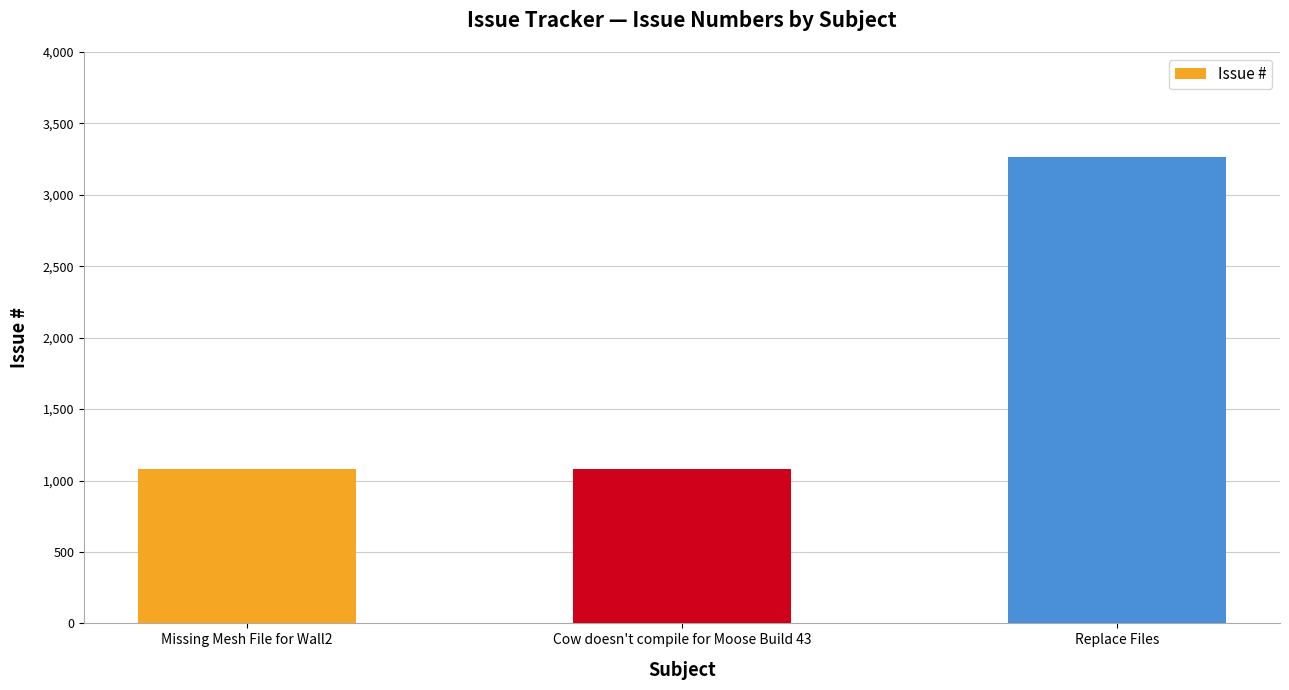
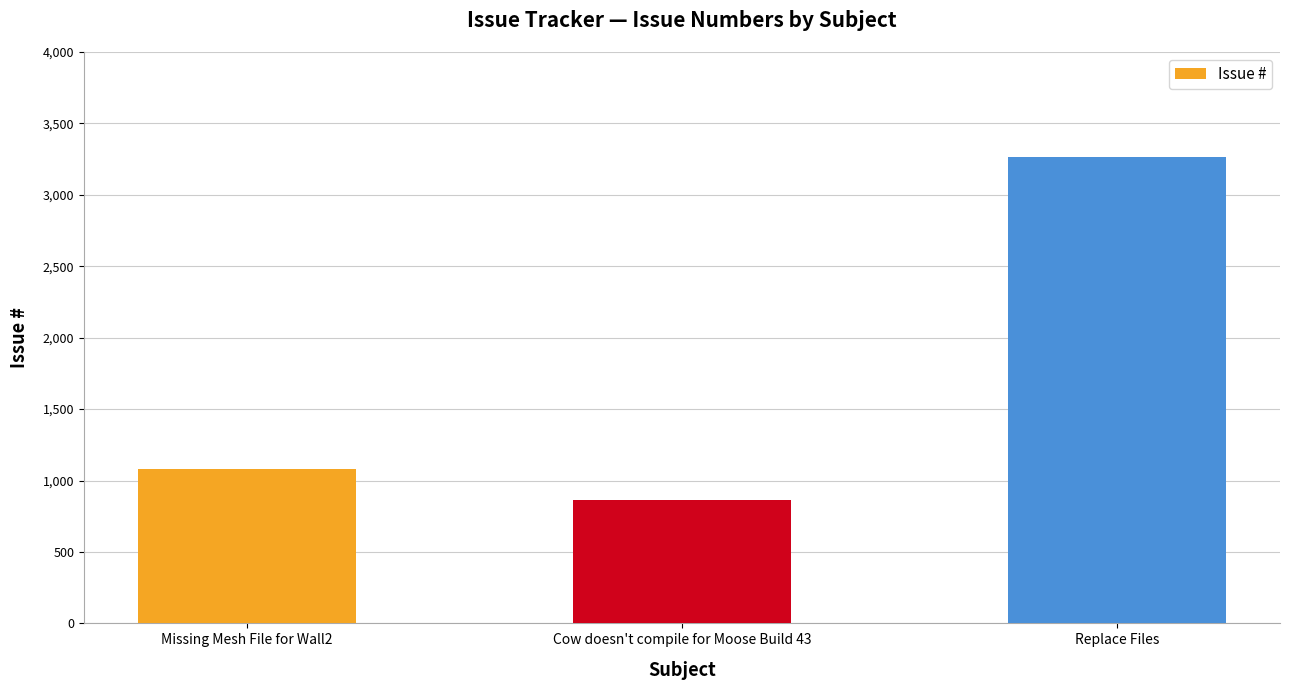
Cow doesn't compile for Moose Build 43: 1,080 -> 860
